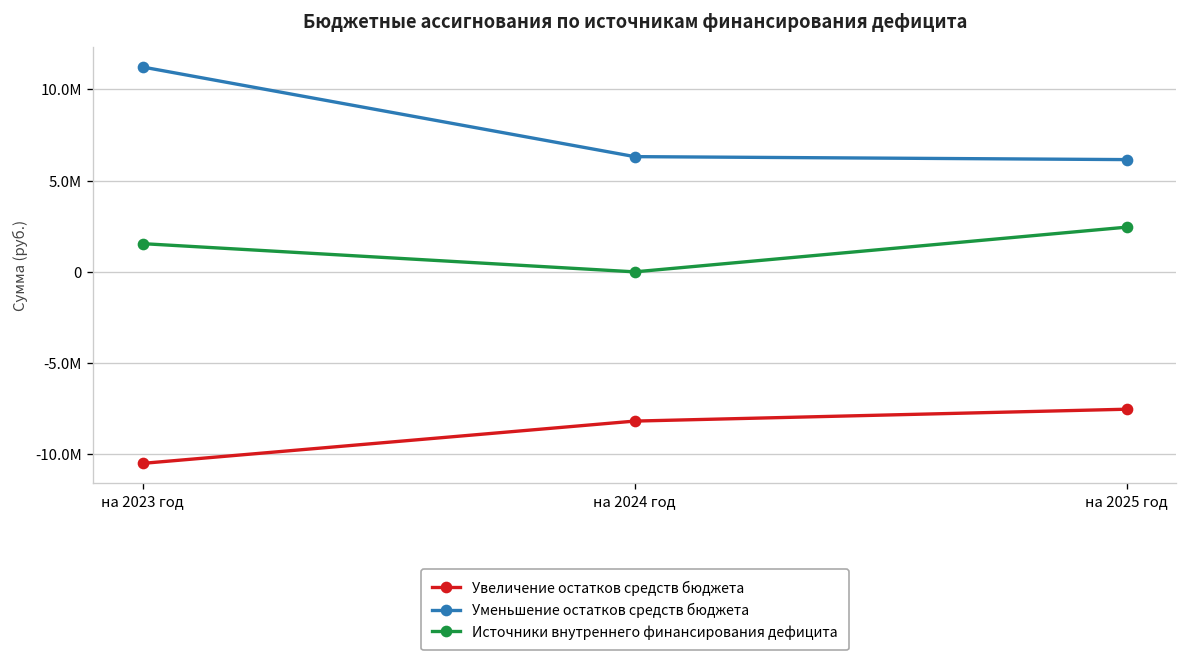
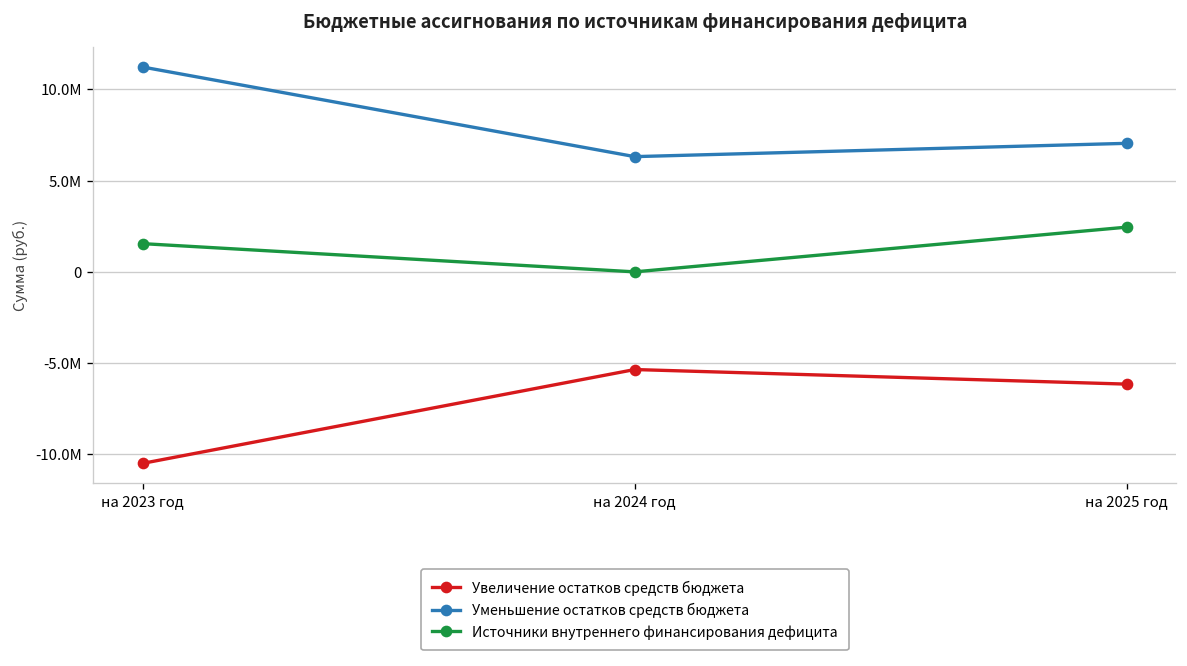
Увеличение остатков средств бюджета, на 2024 год: -8200000 -> -5400000
Увеличение остатков средств бюджета, на 2025 год: -7500000 -> -6200000
Уменьшение остатков средств бюджета, на 2025 год: 6200000 -> 7000000
